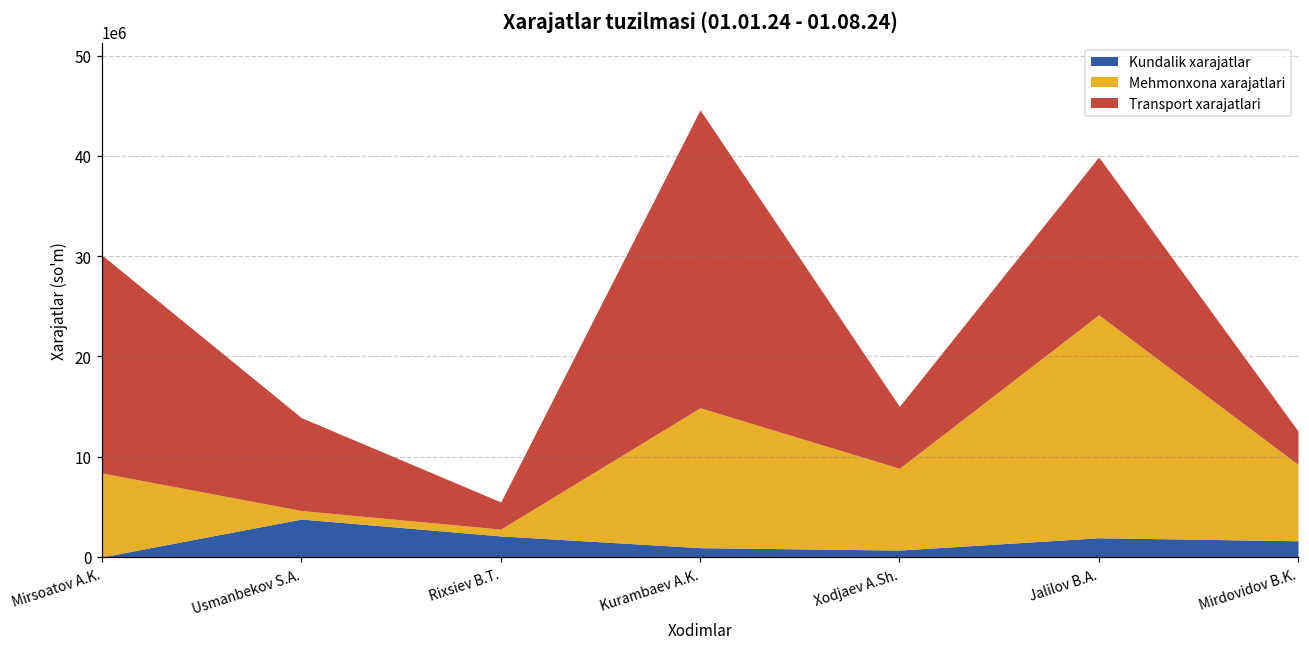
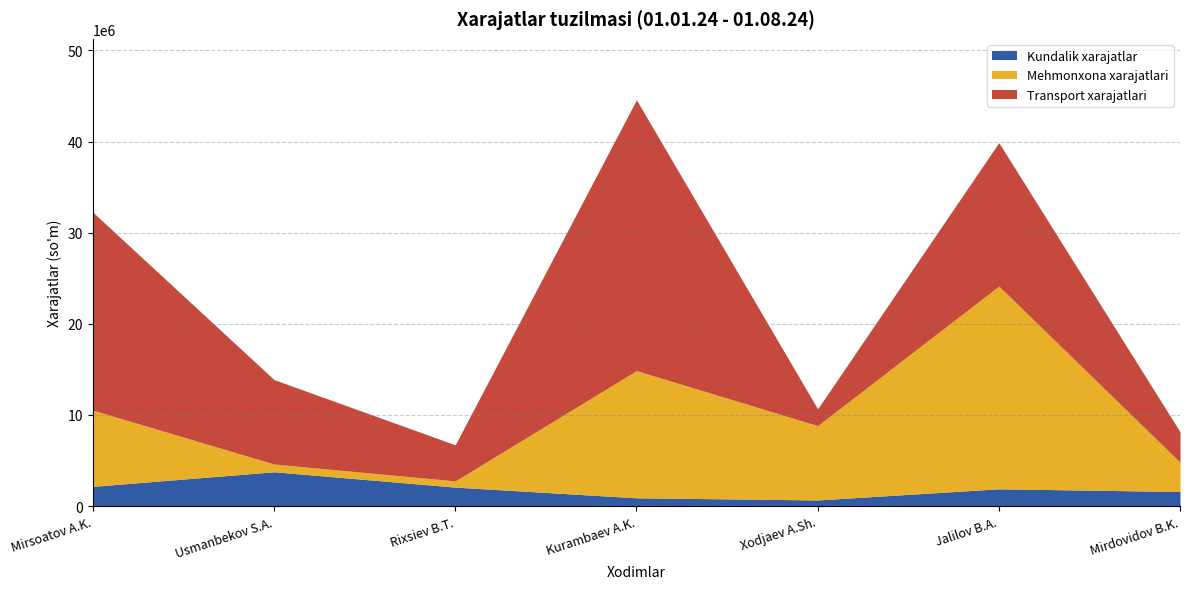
Kundalik xarajatlar, Mirsoatov A.K.: 0 -> 2000000
Transport xarajatlari, Rixsiev B.T.: 3000000 -> 4000000
Transport xarajatlari, Xodjaev A.Sh.: 6000000 -> 2000000
Mehmonxona xarajatlari, Mirdovidov B.K.: 8000000 -> 3000000
